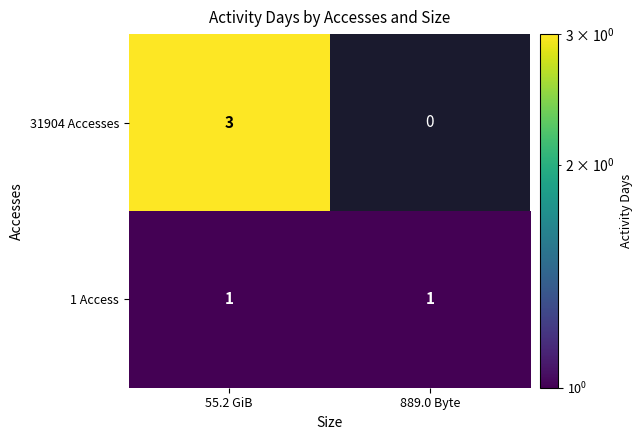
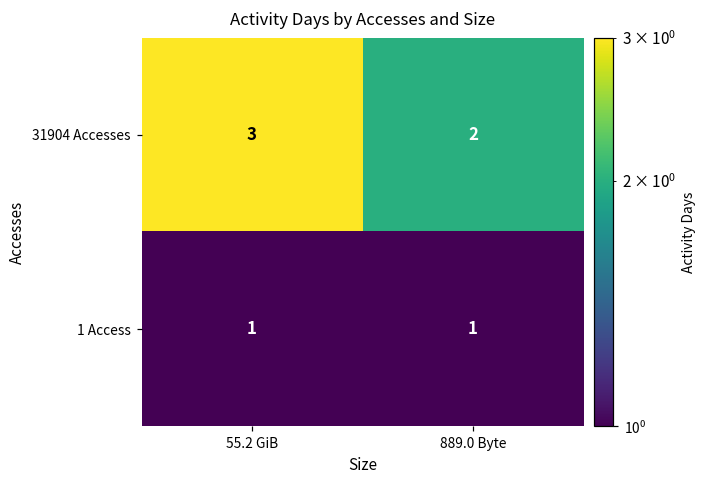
31904 Accesses, 889.0 Byte: 0 -> 2
